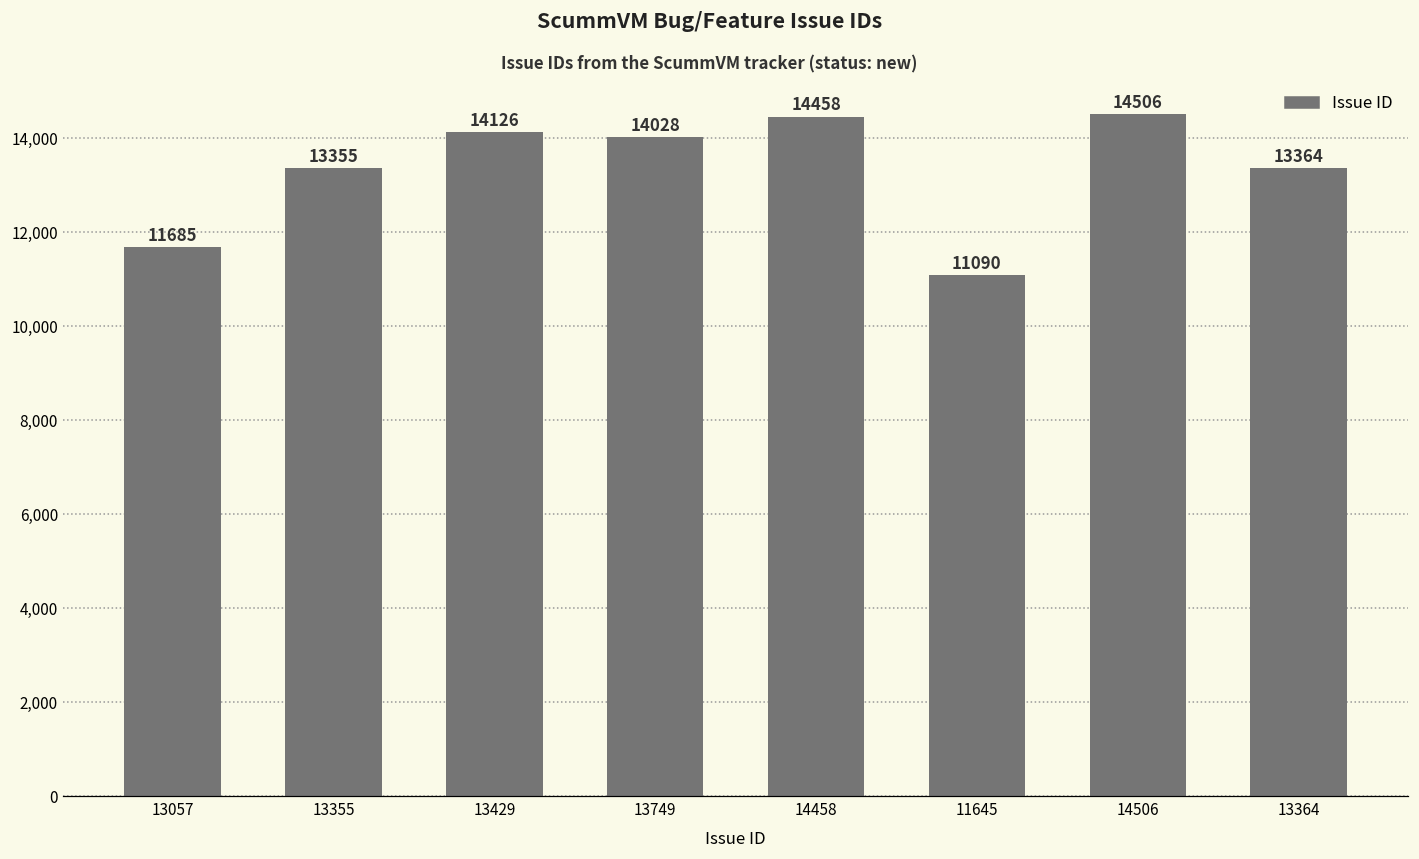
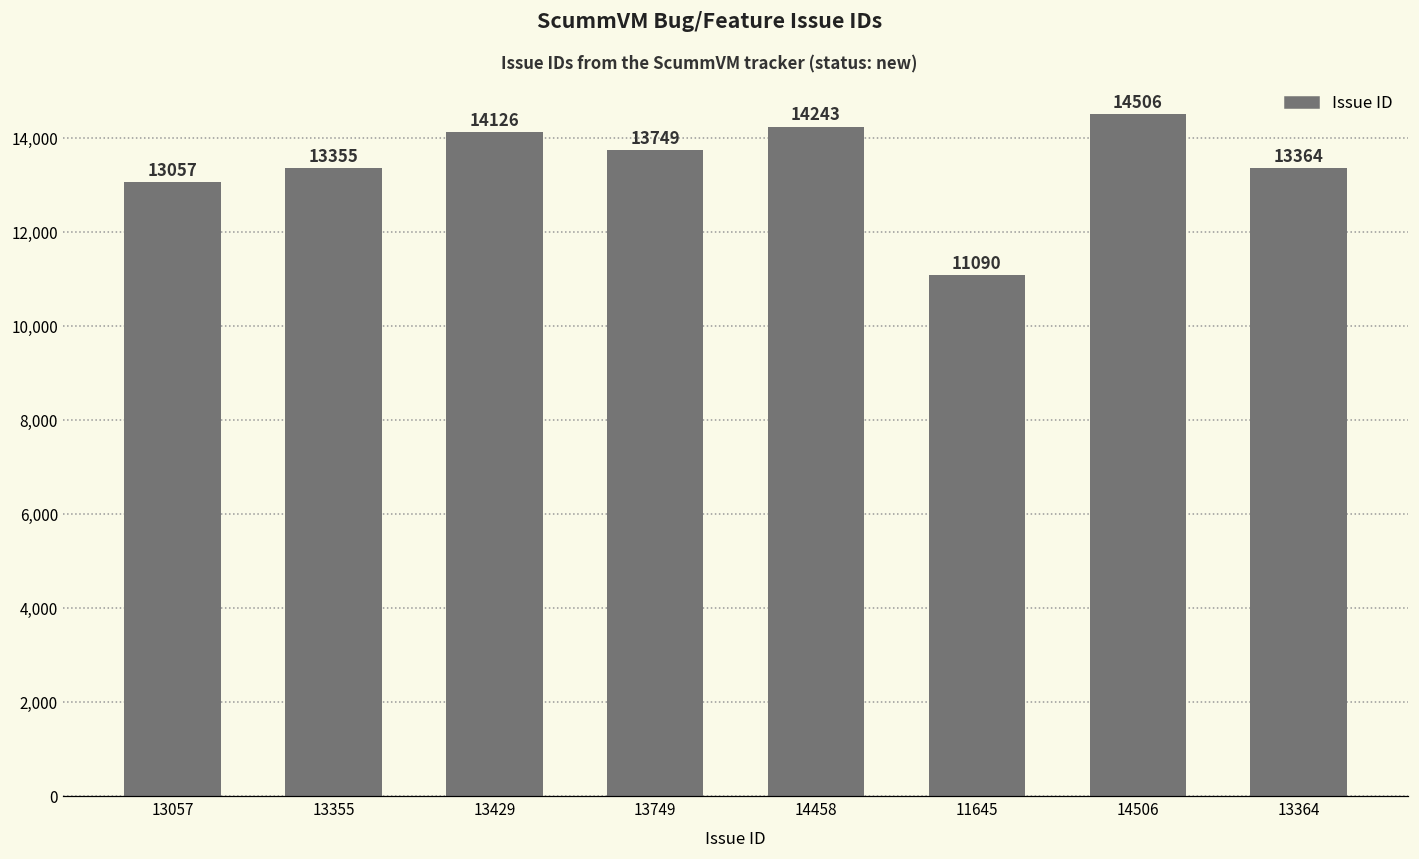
13057: 11685 -> 13057
13749: 14028 -> 13749
14458: 14458 -> 14243
